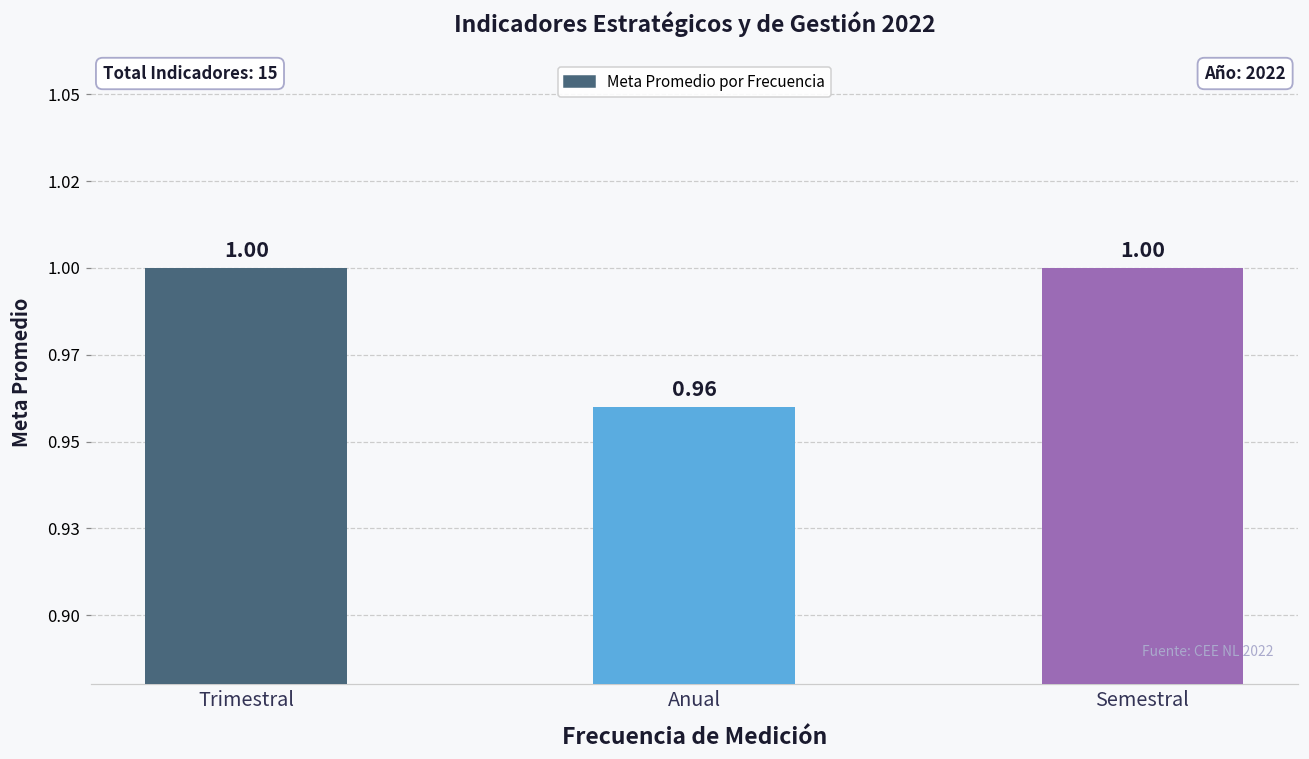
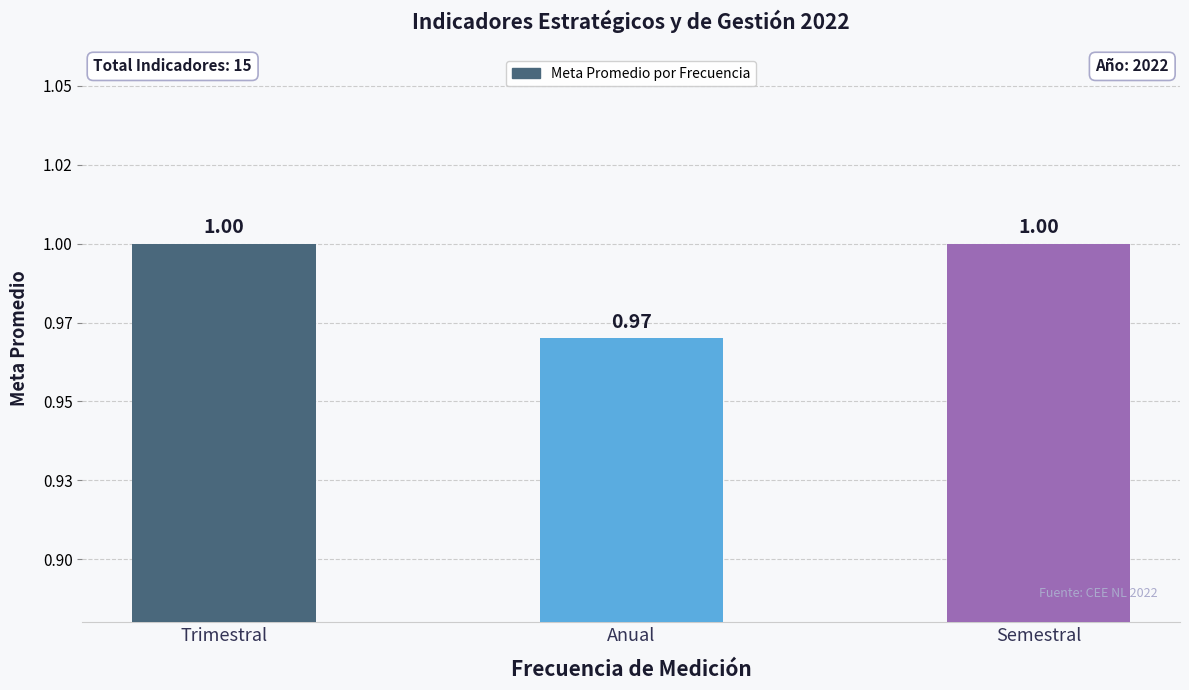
Anual: 0.96 -> 0.97
